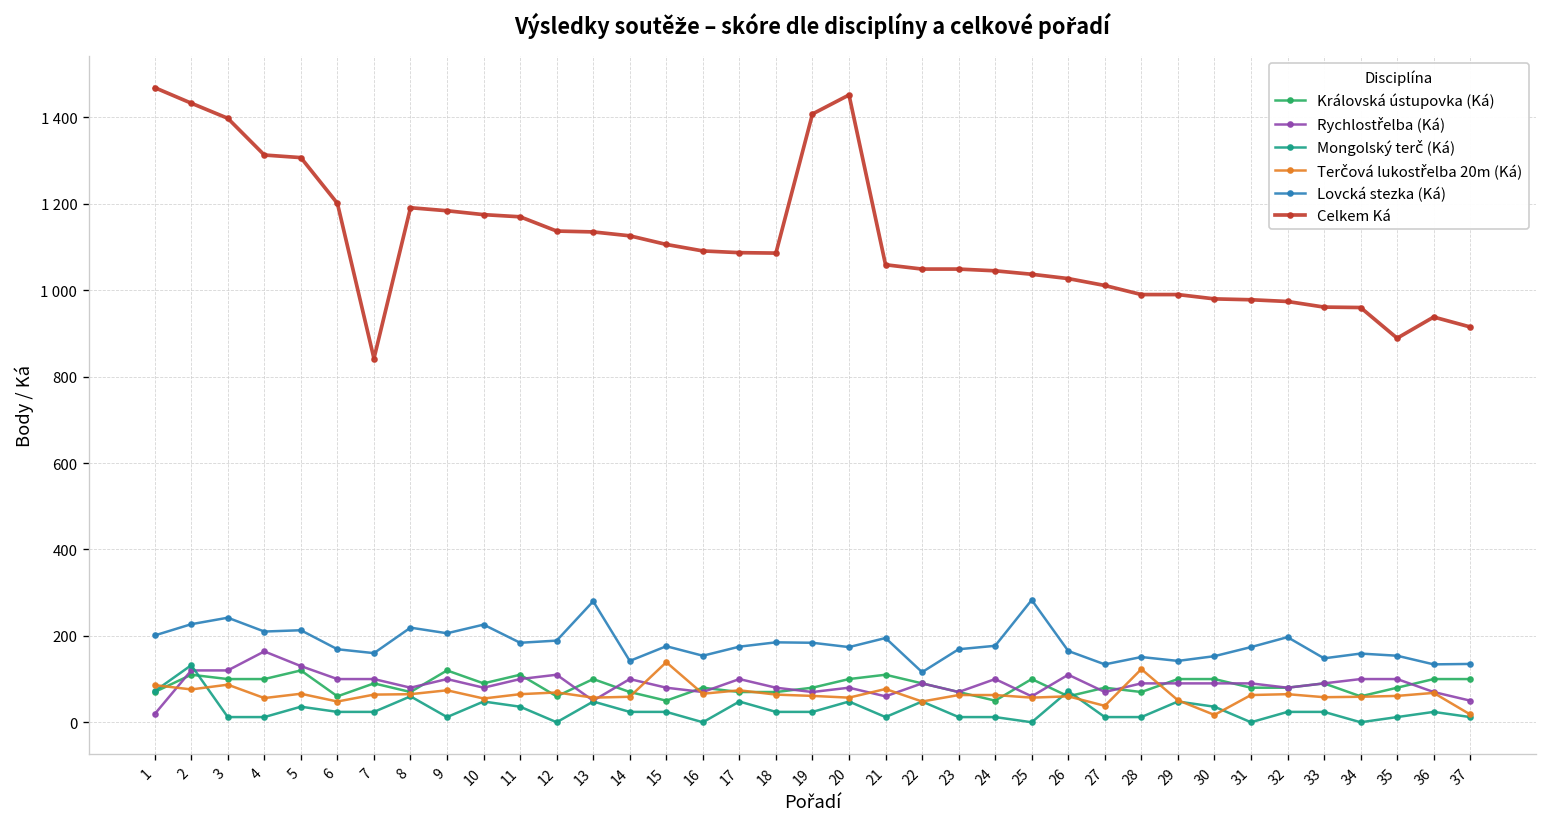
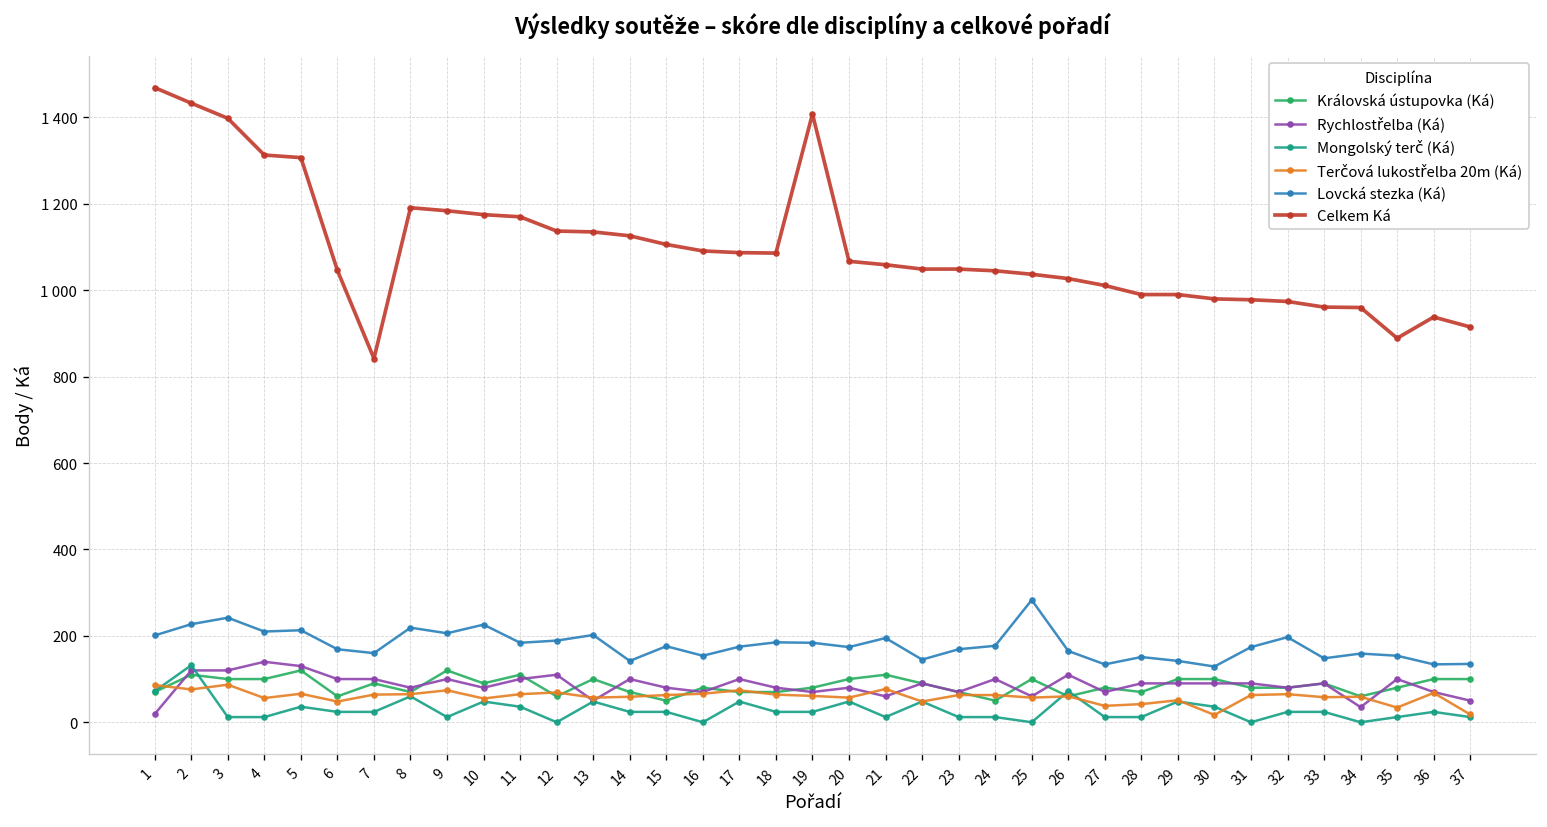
Rychlostřelba (Ká), 4: 160 -> 140
Celkem Ká, 6: 1200 -> 1050
Lovcká stezka (Ká), 13: 280 -> 200
Terčová lukostřelba 20m (Ká), 15: 140 -> 60
Celkem Ká, 20: 1450 -> 1070
Lovcká stezka (Ká), 22: 120 -> 150
Terčová lukostřelba 20m (Ká), 28: 120 -> 40
Lovcká stezka (Ká), 30: 150 -> 130
Rychlostřelba (Ká), 34: 100 -> 40
Terčová lukostřelba 20m (Ká), 35: 60 -> 30
